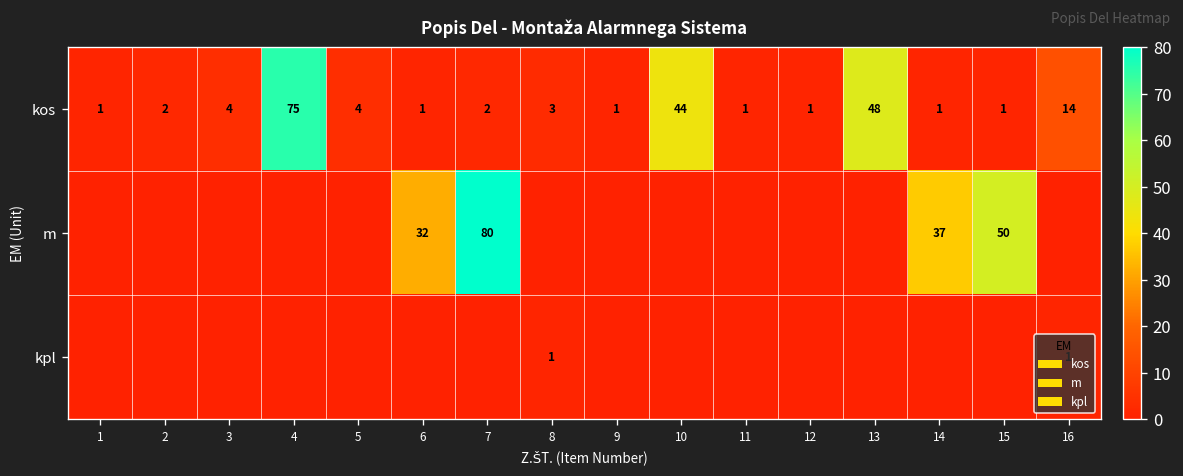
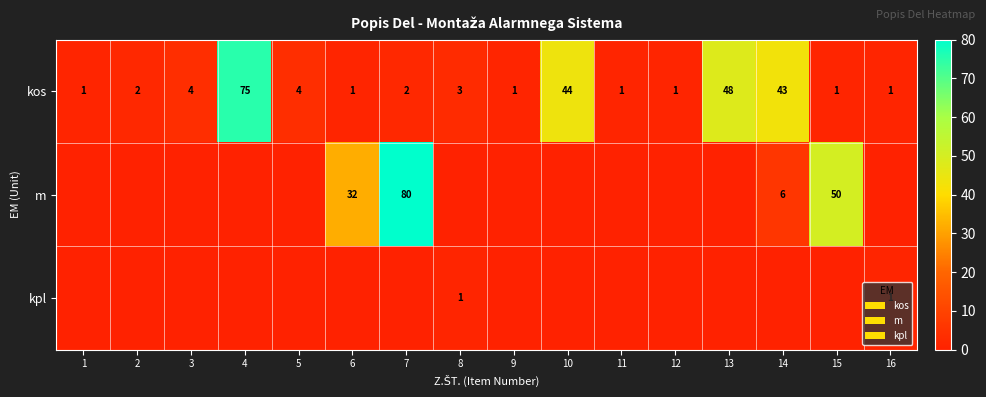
kos, 14: 1 -> 43
kos, 16: 14 -> 1
m, 14: 37 -> 6
